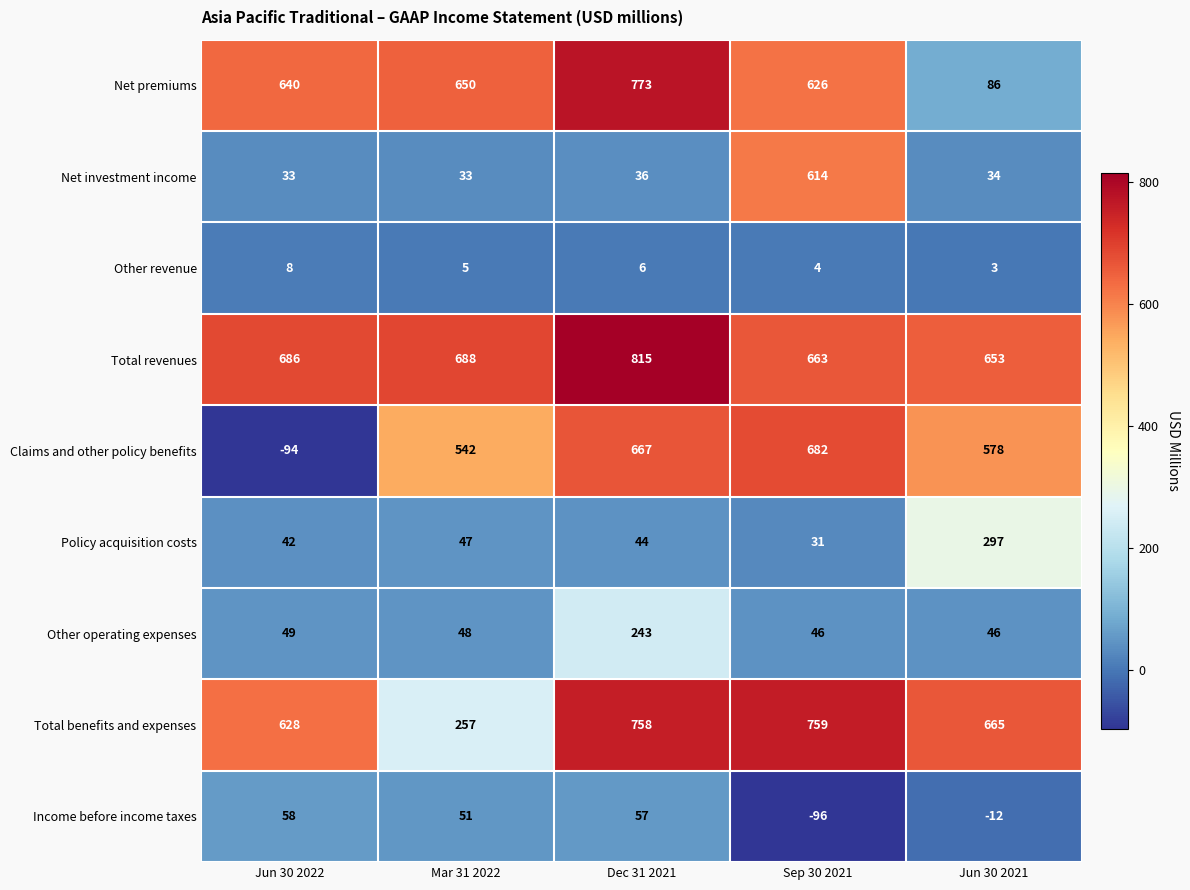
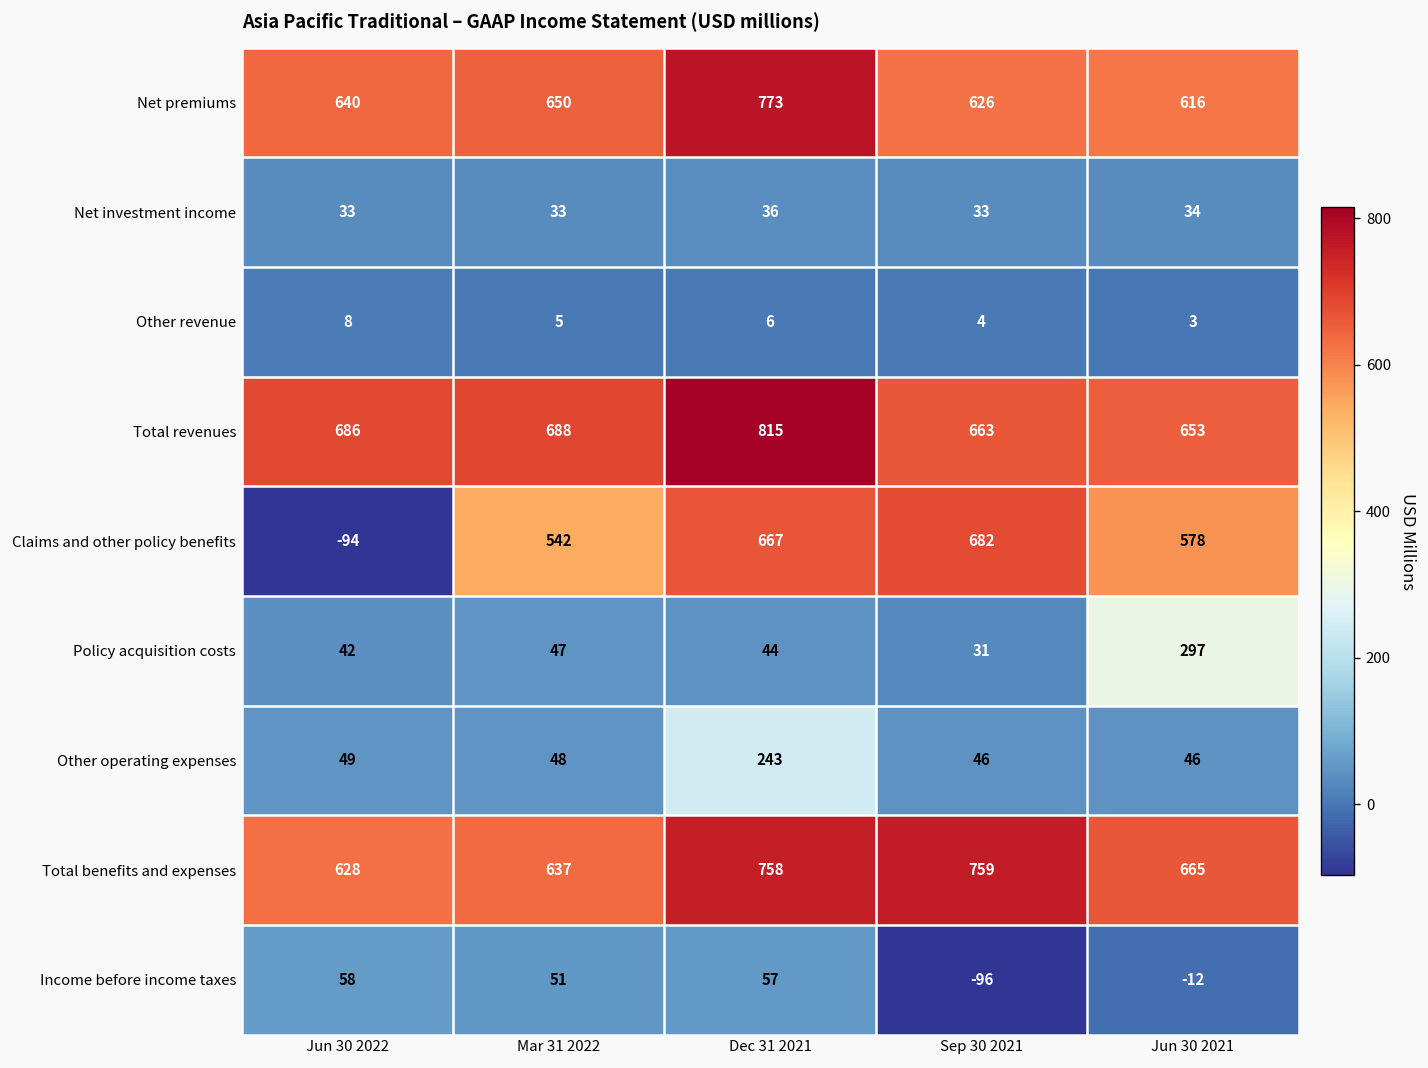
Net premiums, Jun 30 2021: 86 -> 616
Net investment income, Sep 30 2021: 614 -> 33
Total benefits and expenses, Mar 31 2022: 257 -> 637
